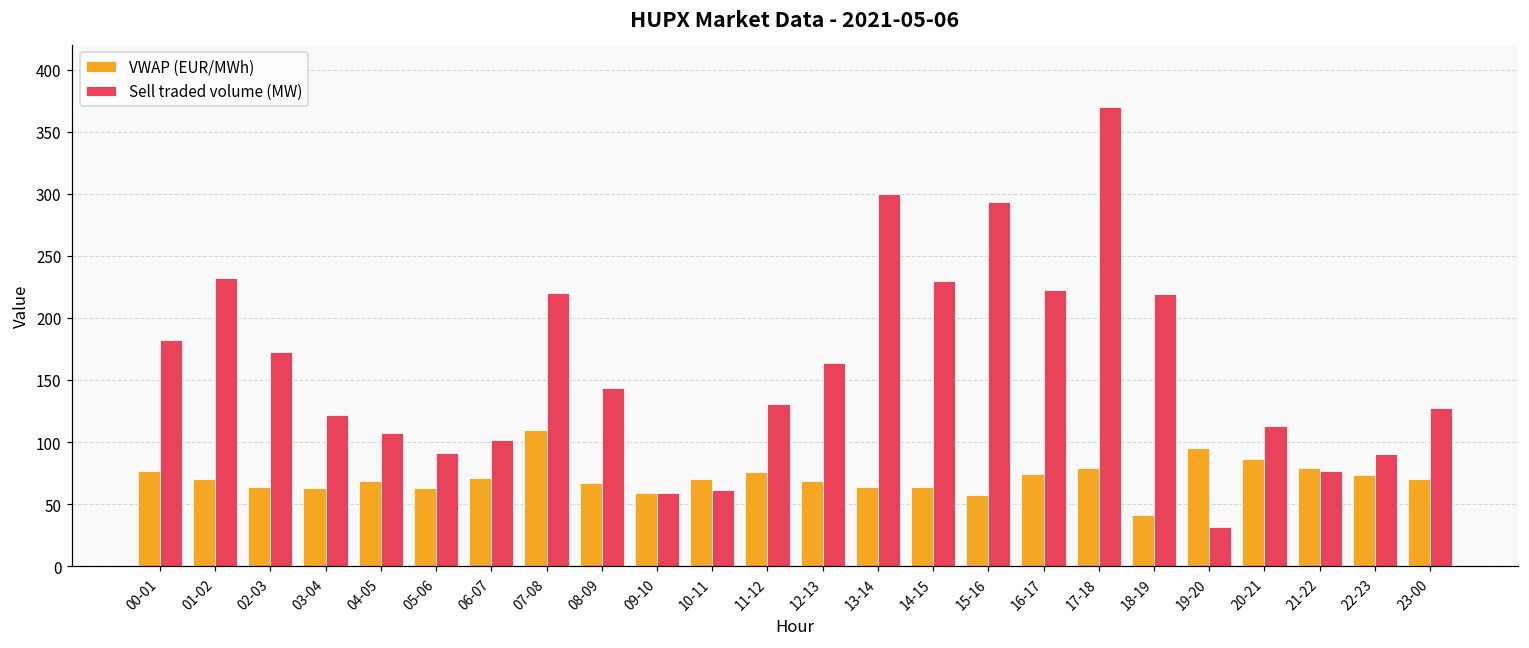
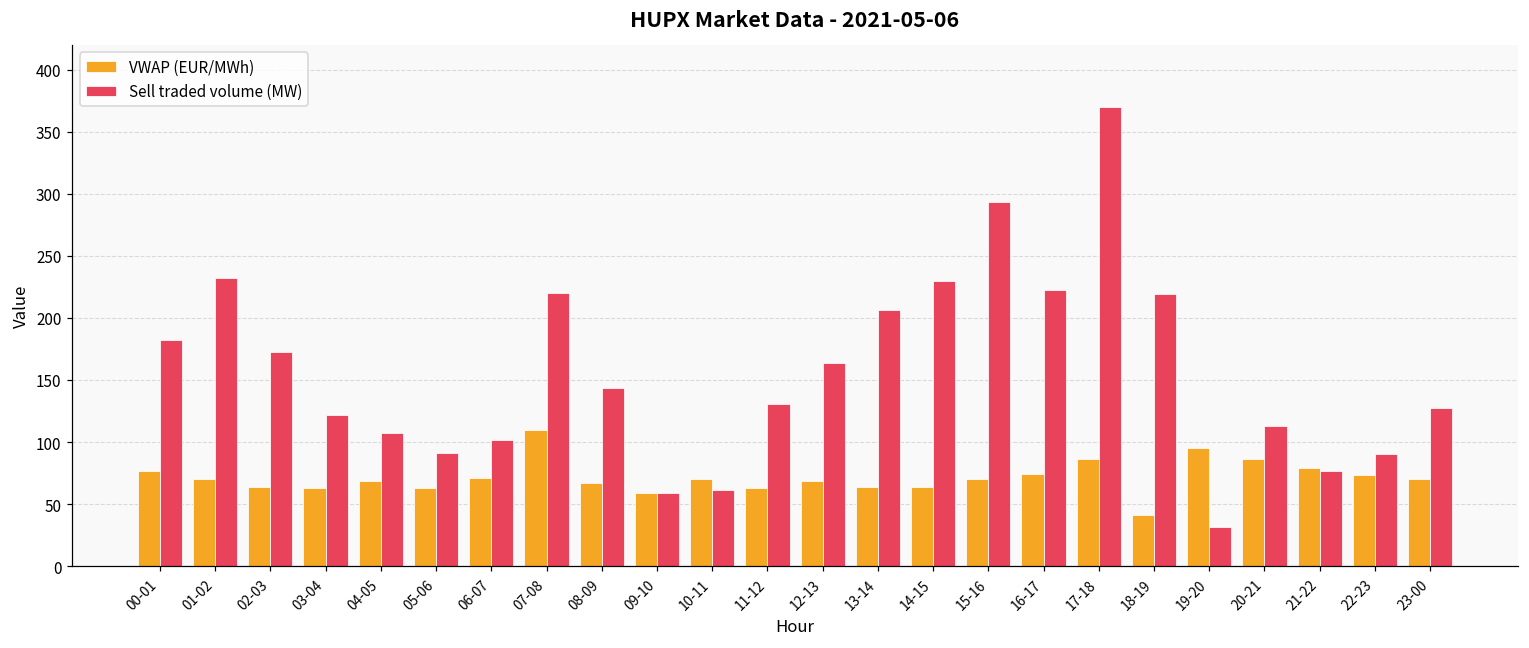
VWAP (EUR/MWh), 11-12: 76 -> 63
Sell traded volume (MW), 13-14: 300 -> 206
VWAP (EUR/MWh), 15-16: 57 -> 70
VWAP (EUR/MWh), 17-18: 79 -> 86
